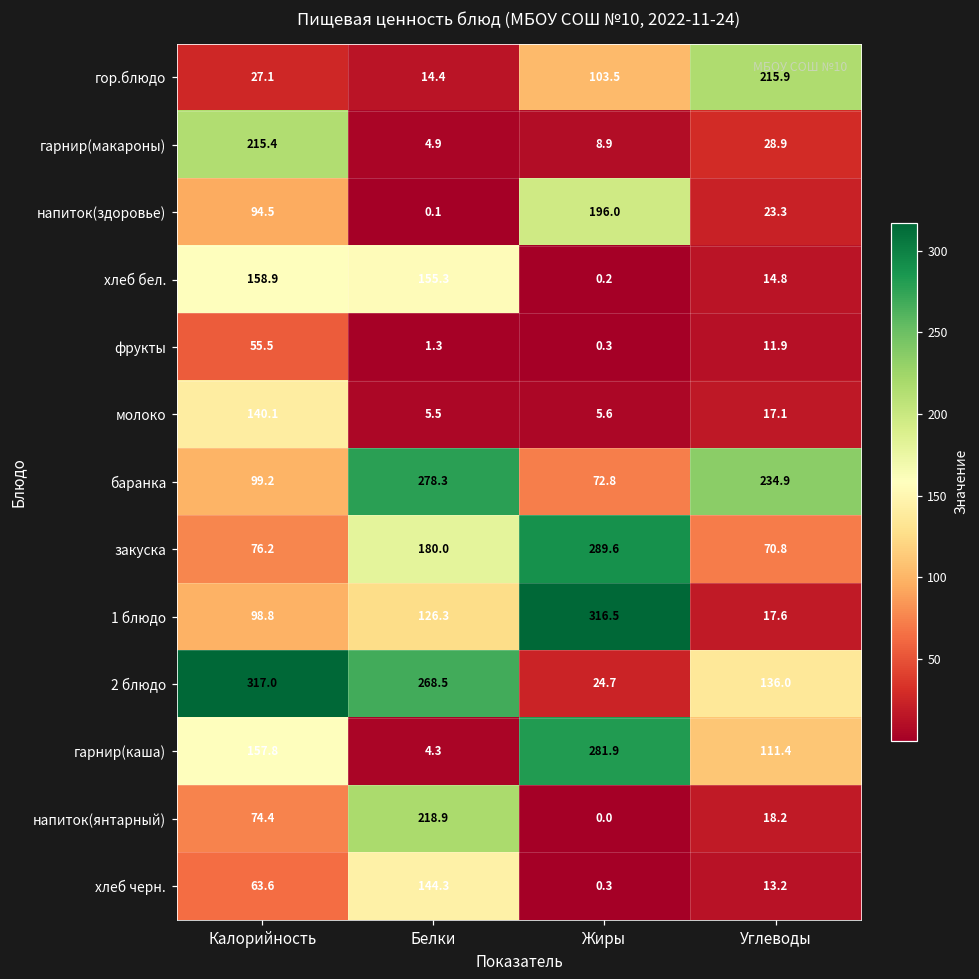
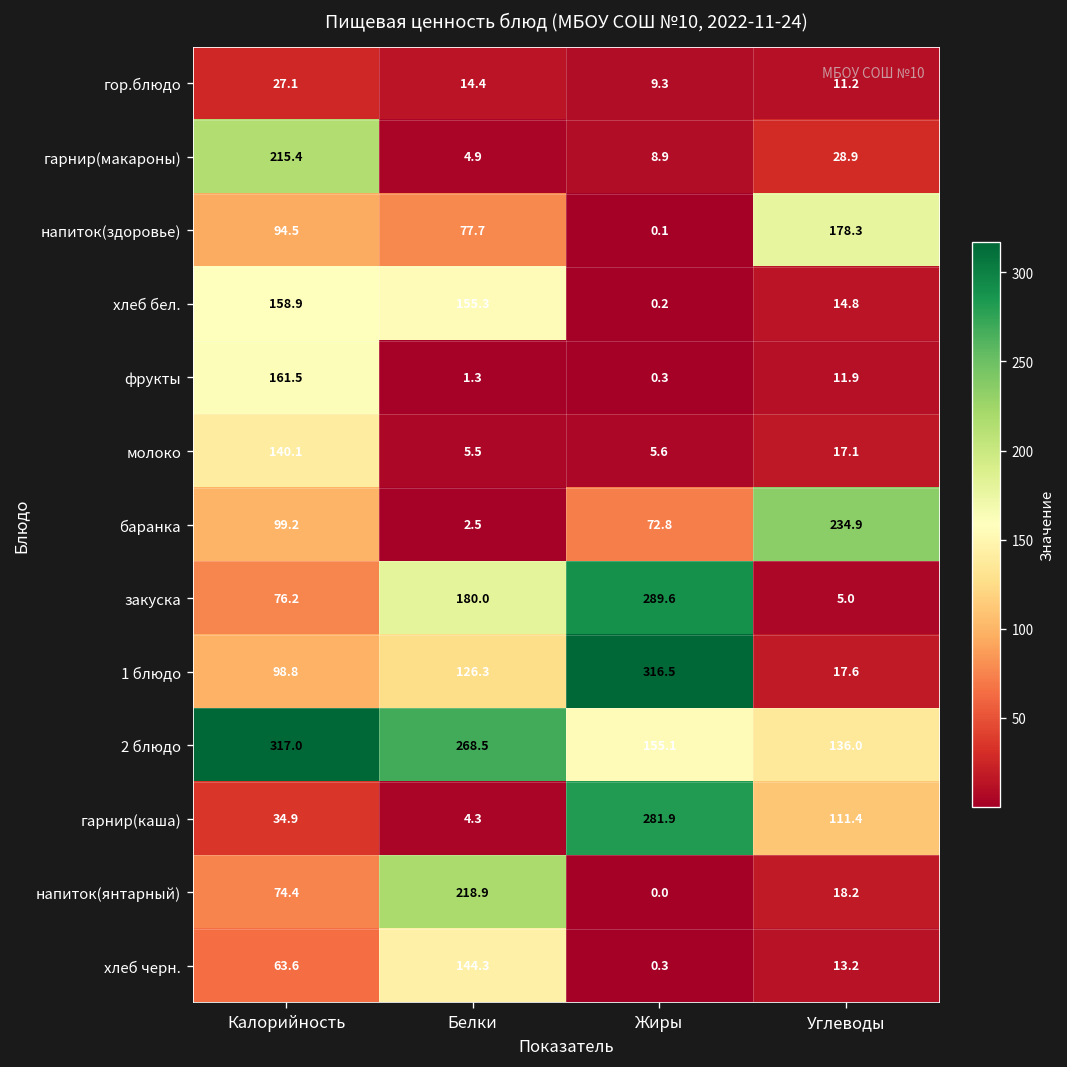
гор.блюдо, Жиры: 103.5 -> 9.3
гор.блюдо, Углеводы: 215.9 -> 11.2
напиток(здоровье), Белки: 0.1 -> 77.7
напиток(здоровье), Жиры: 196.0 -> 0.1
напиток(здоровье), Углеводы: 23.3 -> 178.3
фрукты, Калорийность: 55.5 -> 161.5
баранка, Белки: 278.3 -> 2.5
закуска, Углеводы: 70.8 -> 5.0
2 блюдо, Жиры: 24.7 -> 155.1
гарнир(каша), Калорийность: 157.8 -> 34.9
